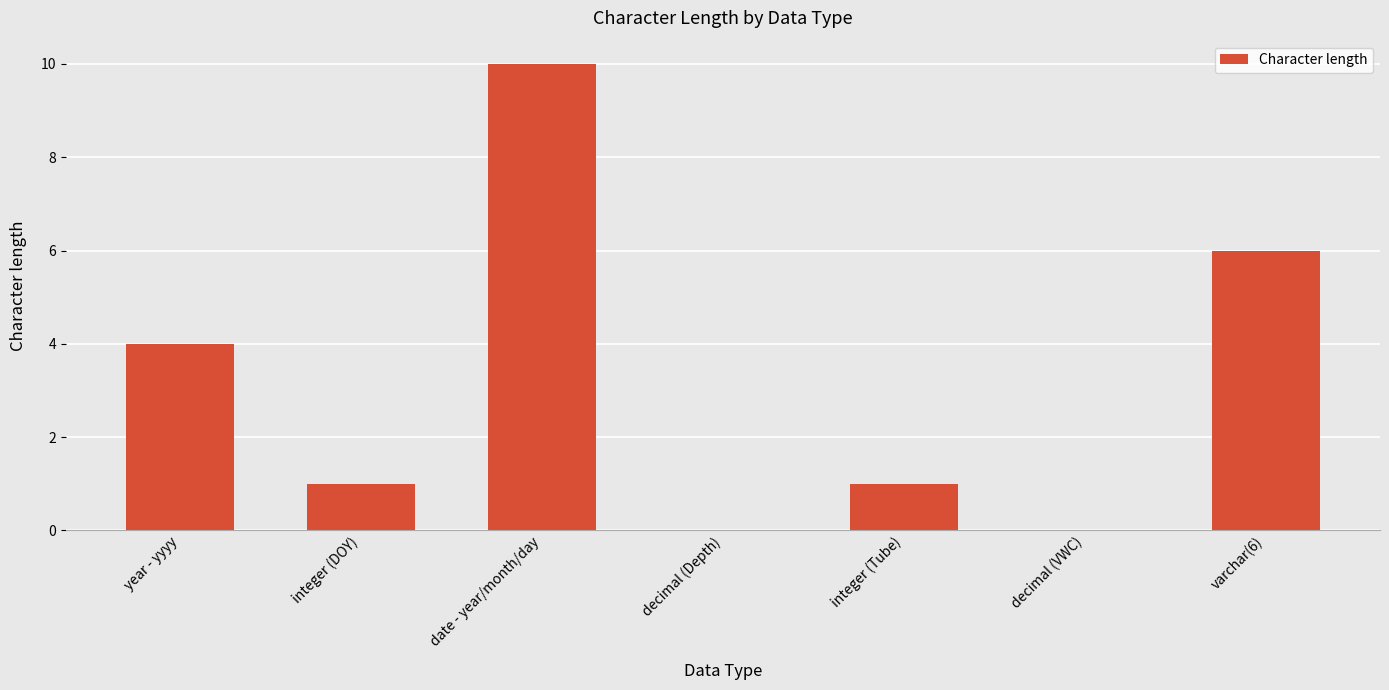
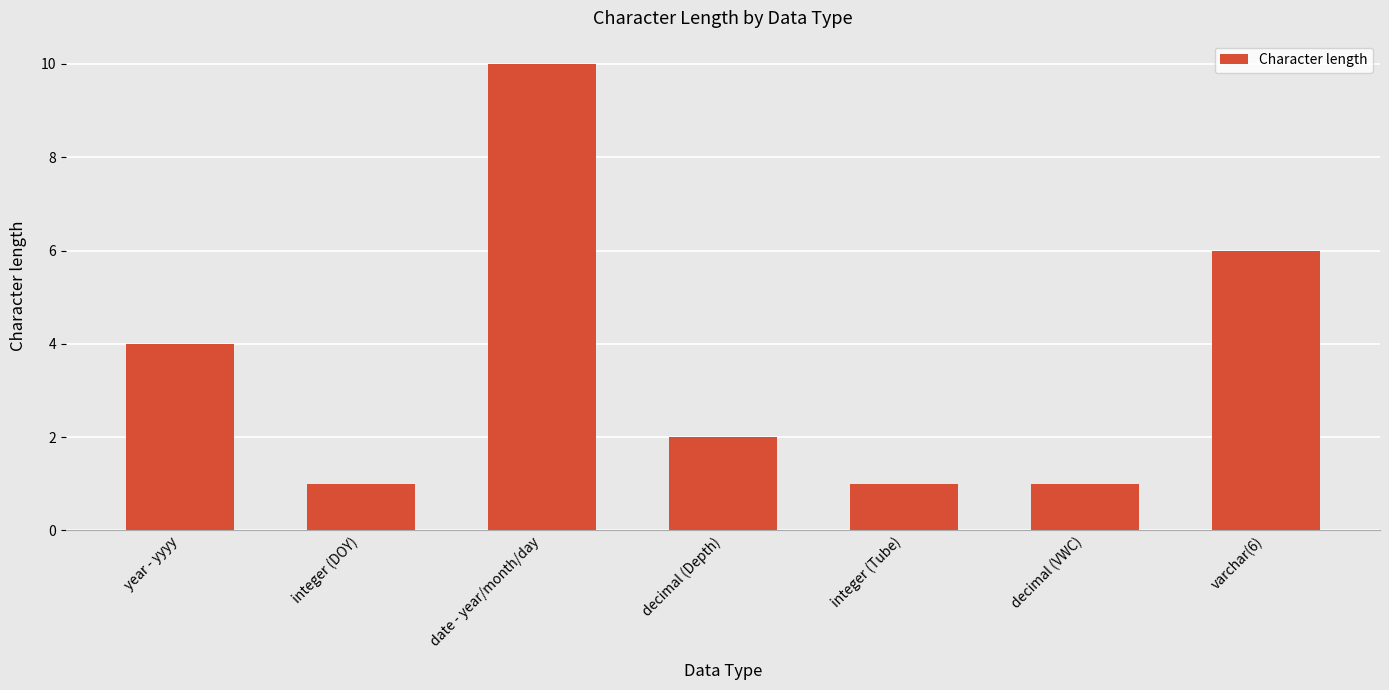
decimal (Depth): 0 -> 2
decimal (VWC): 0 -> 1
